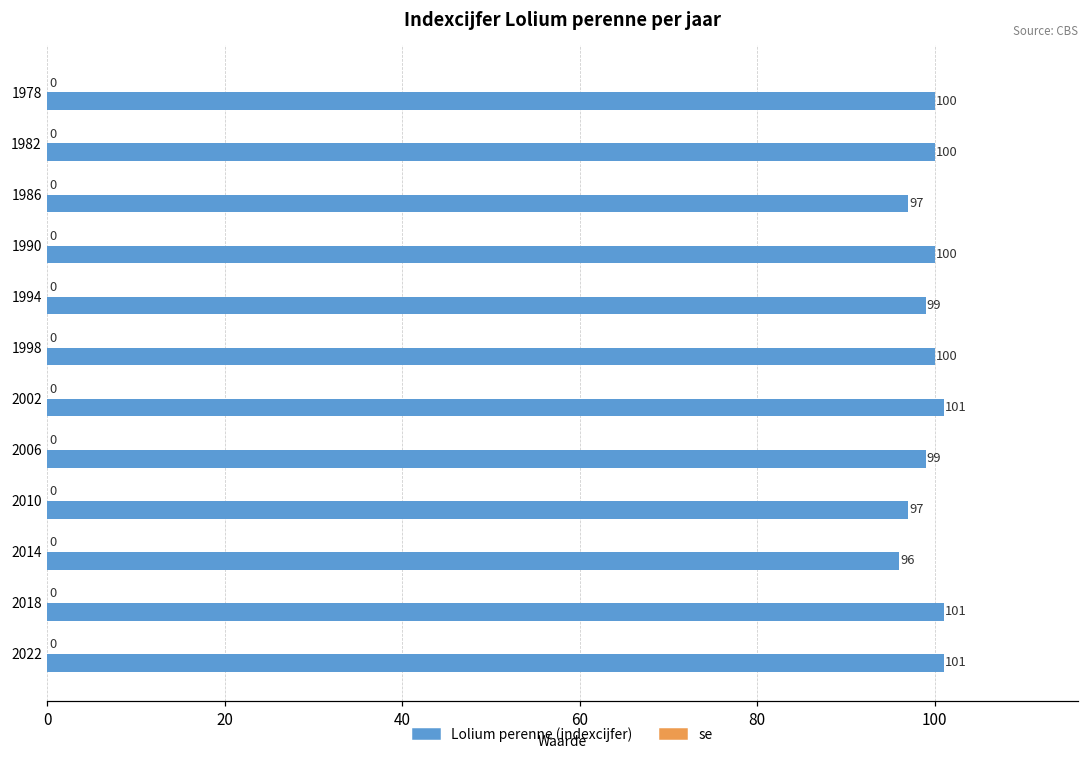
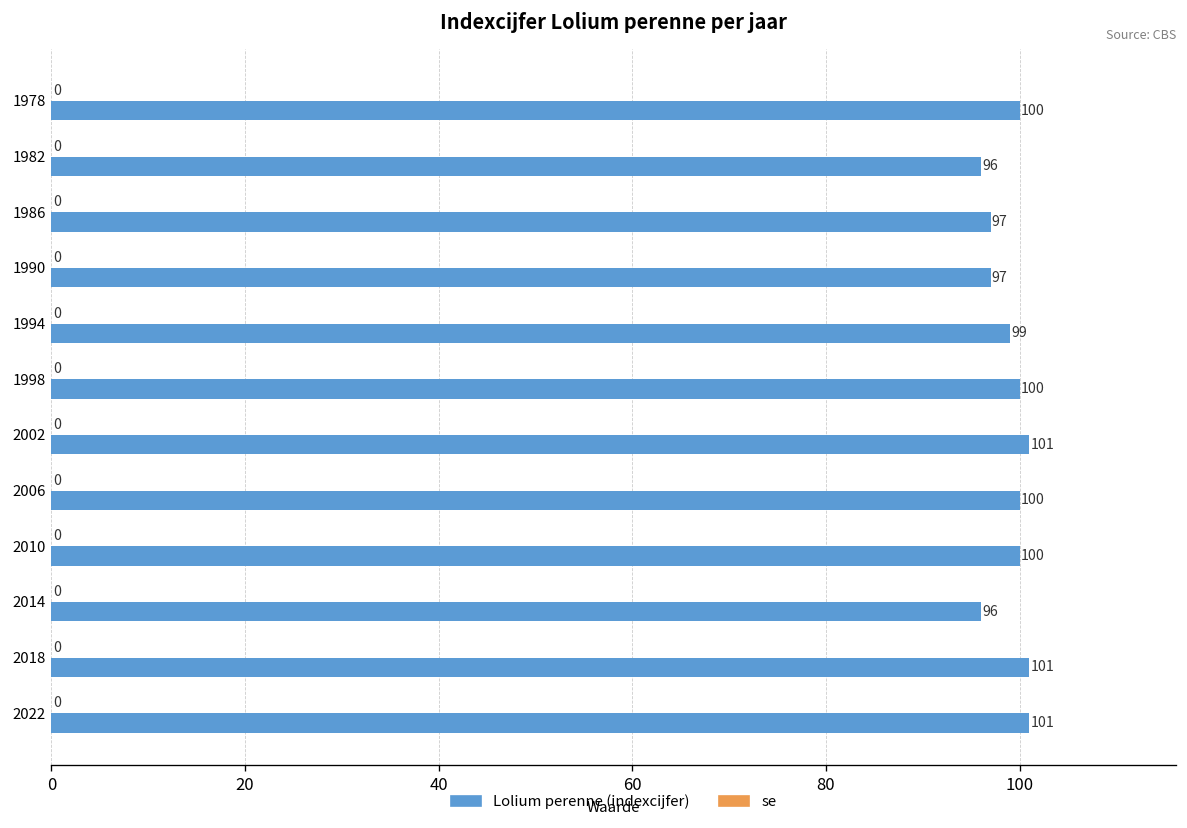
Lolium perenne (indexcijfer), 1982: 100 -> 96
Lolium perenne (indexcijfer), 1990: 100 -> 97
Lolium perenne (indexcijfer), 2006: 99 -> 100
Lolium perenne (indexcijfer), 2010: 97 -> 100
